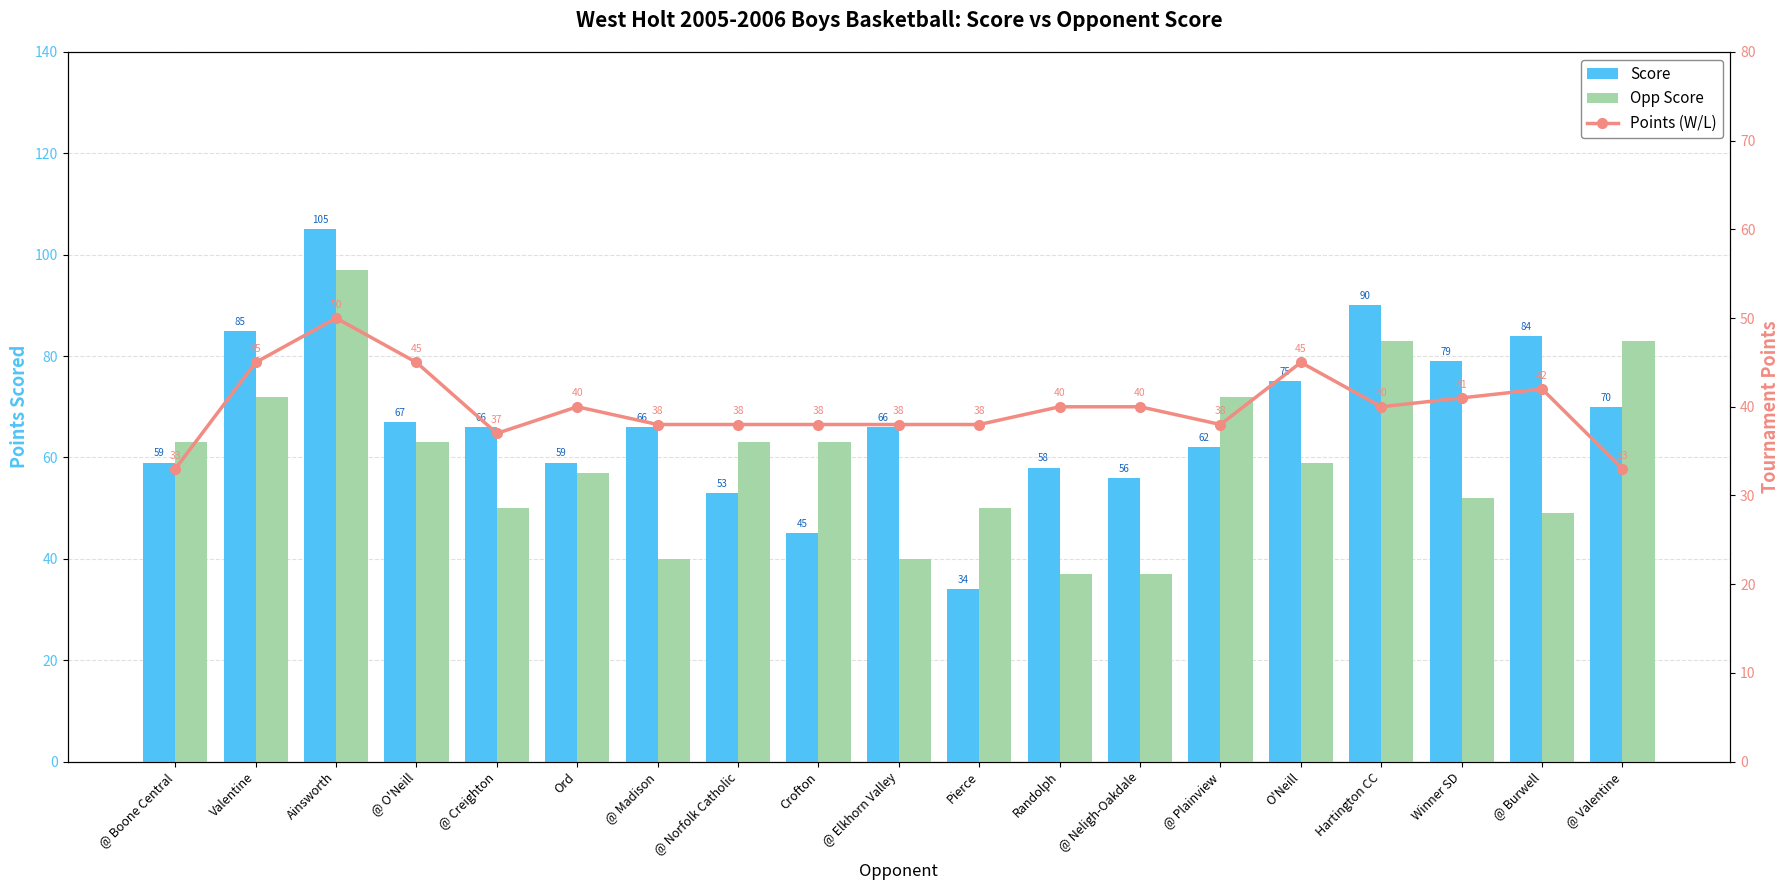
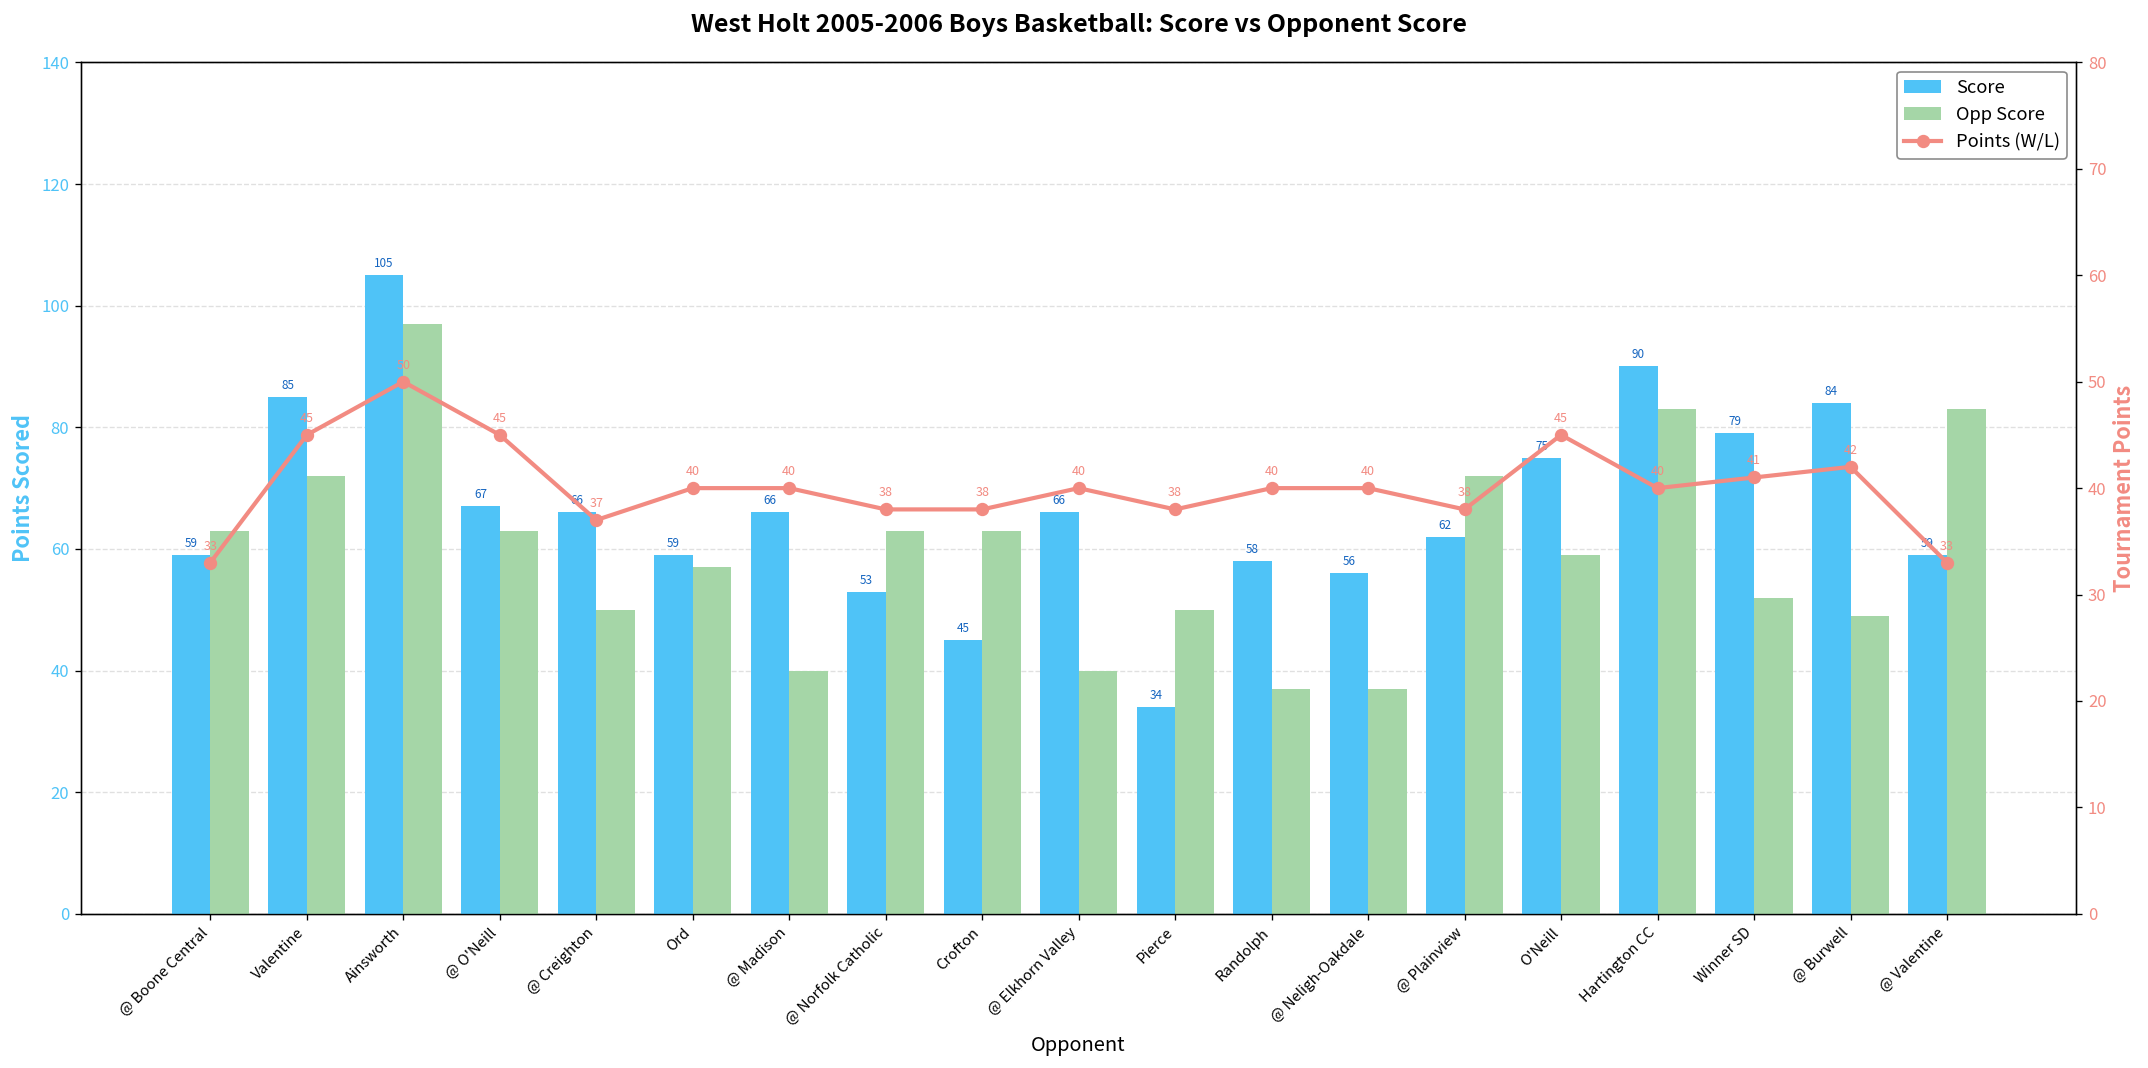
Score, @ Valentine: 70 -> 59
Points (W/L), @ Madison: 38 -> 40
Points (W/L), @ Elkhorn Valley: 38 -> 40
